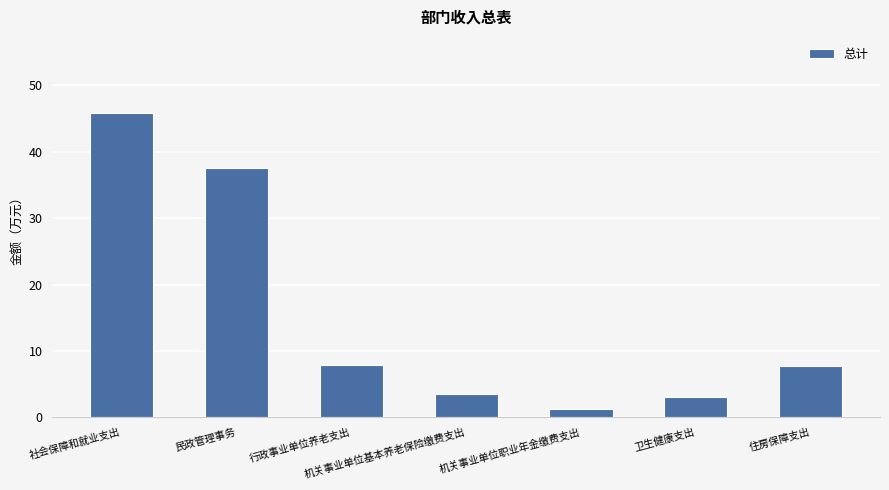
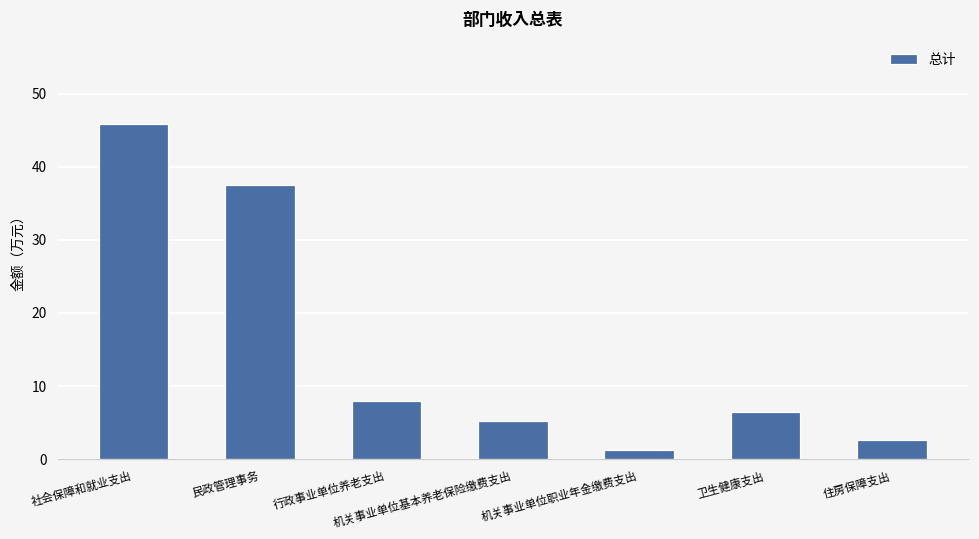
机关事业单位基本养老保险缴费支出: 4 -> 5
卫生健康支出: 3 -> 6
住房保障支出: 8 -> 3
